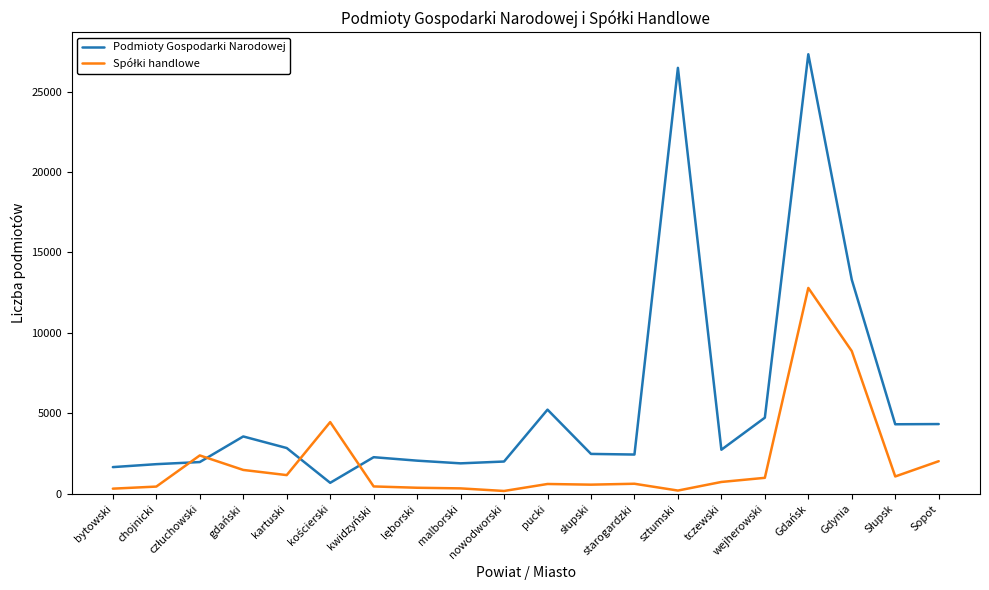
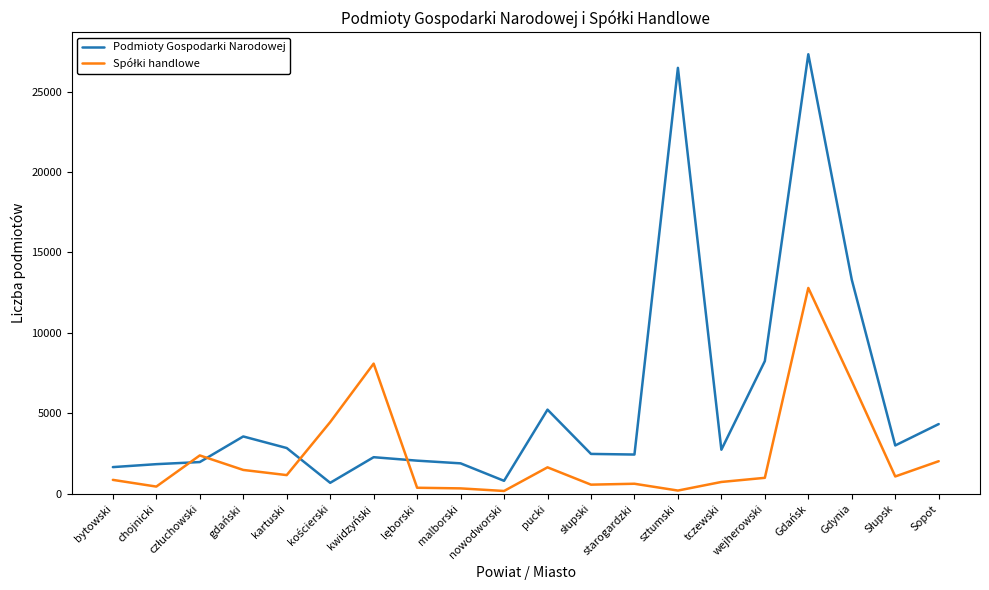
Spółki handlowe, bytowski: 300 -> 900
Spółki handlowe, kwidzyński: 500 -> 8100
Podmioty Gospodarki Narodowej, nowodworski: 2000 -> 800
Spółki handlowe, pucki: 600 -> 1700
Podmioty Gospodarki Narodowej, wejherowski: 4700 -> 8300
Spółki handlowe, Gdynia: 8900 -> 7000
Podmioty Gospodarki Narodowej, Słupsk: 4300 -> 3000
